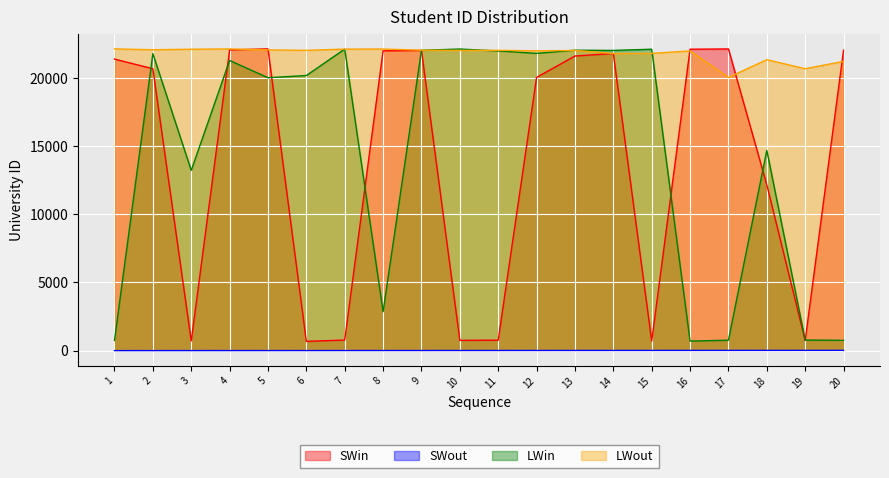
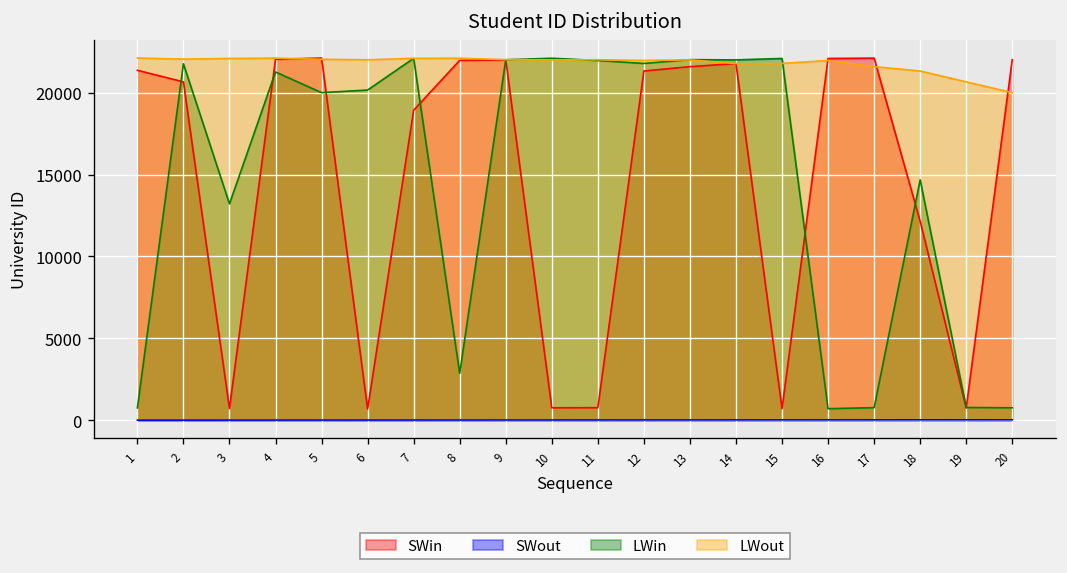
SWin, 7: 800 -> 18900
SWin, 12: 20000 -> 21300
LWout, 17: 20000 -> 21600
LWout, 20: 21200 -> 20000
